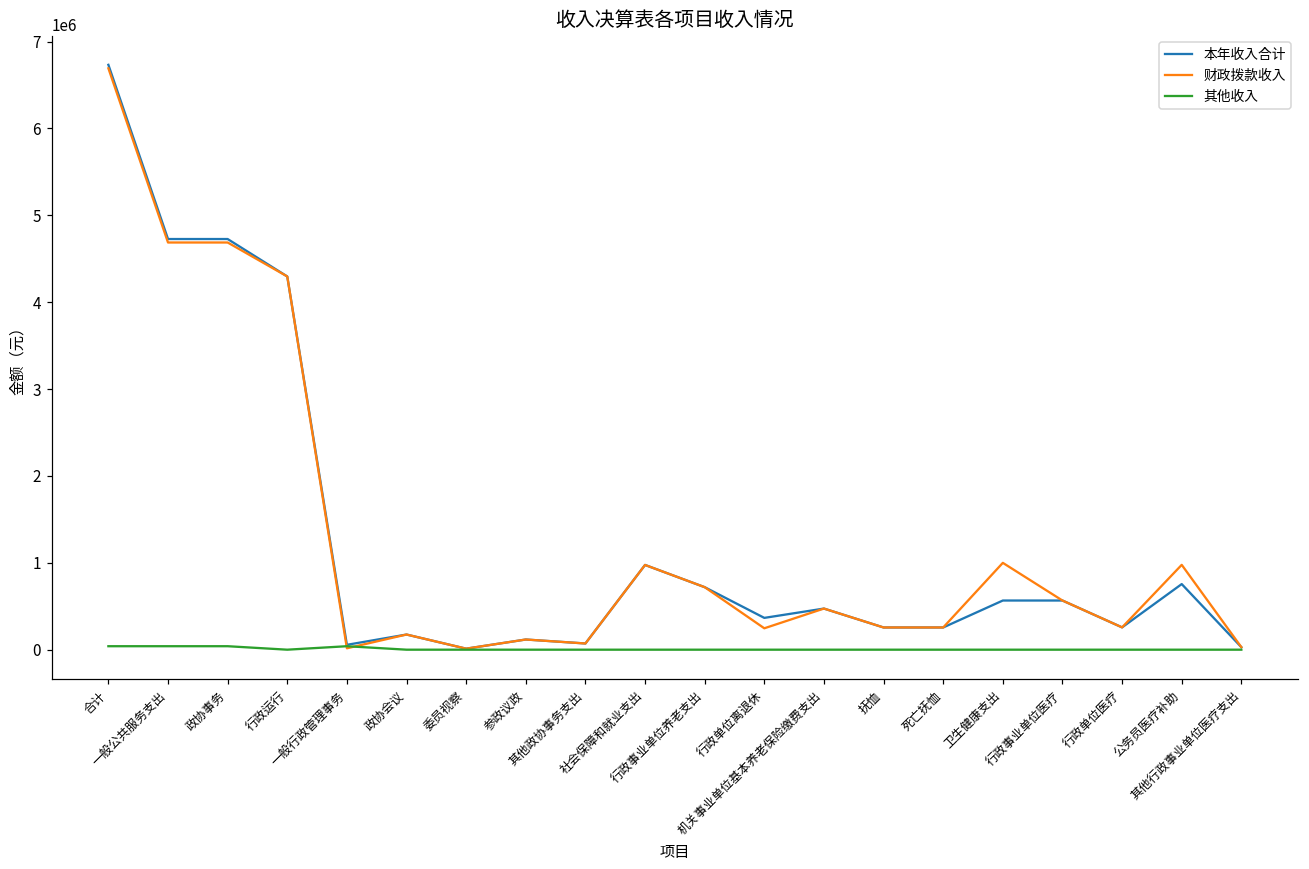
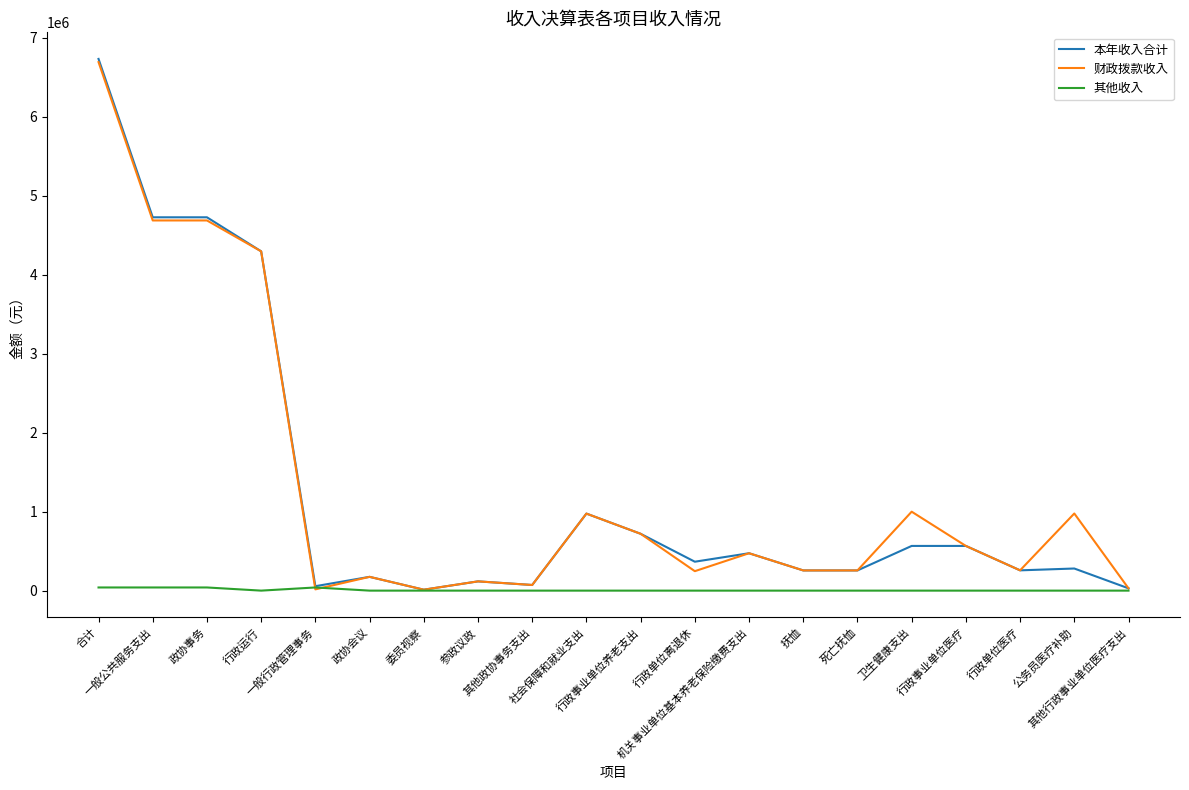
本年收入合计, 公务员医疗补助: 800000 -> 300000
